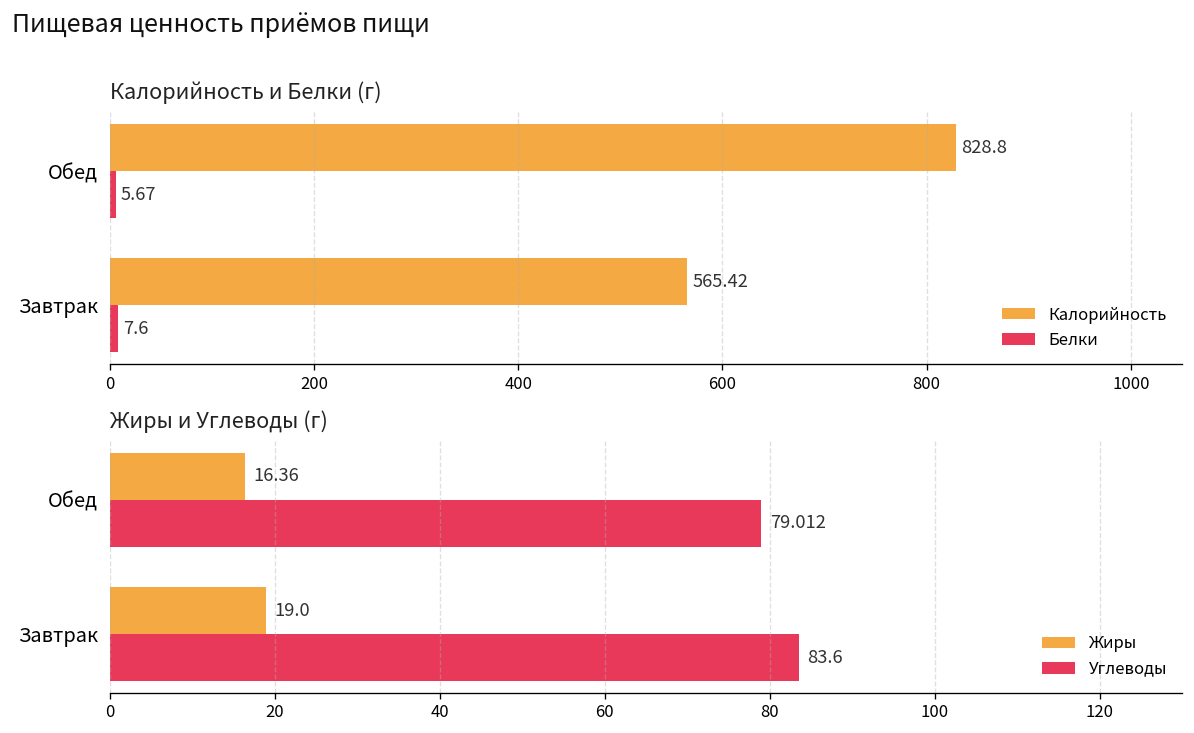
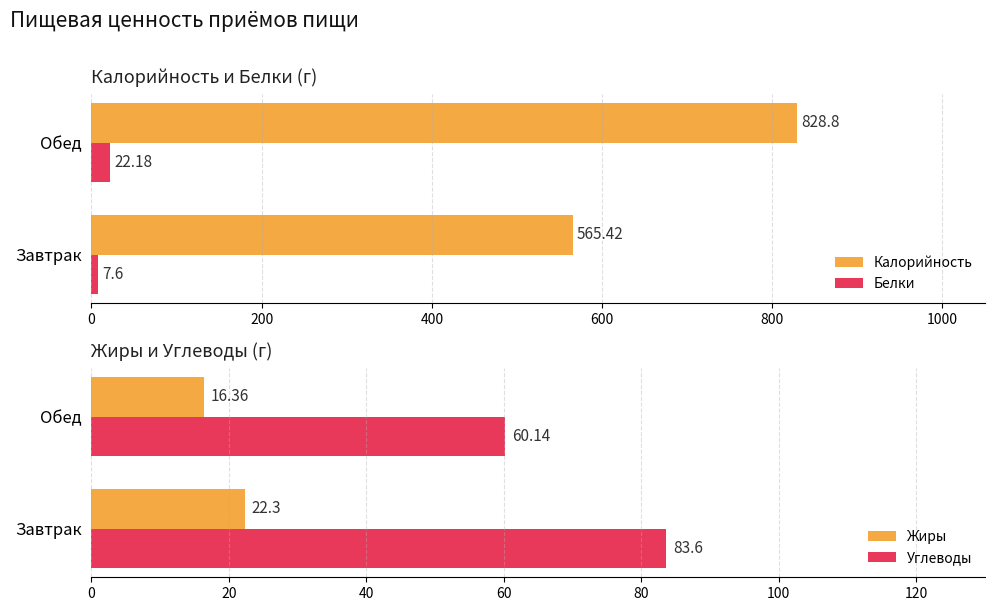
Калорийность и Белки (г), Белки, Обед: 5.67 -> 22.18
Жиры и Углеводы (г), Углеводы, Обед: 79.012 -> 60.14
Жиры и Углеводы (г), Жиры, Завтрак: 19.0 -> 22.3
